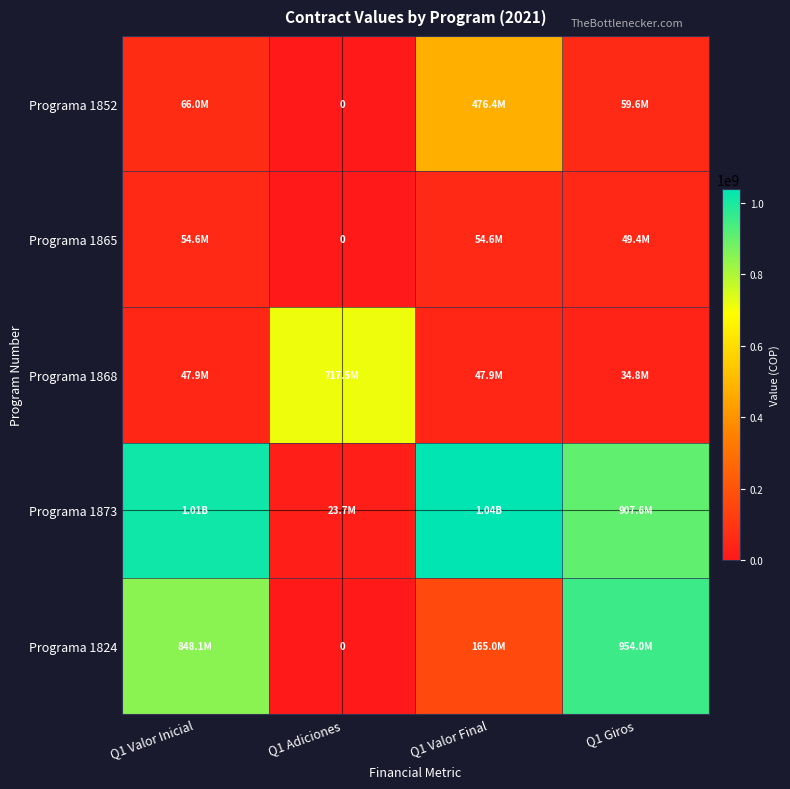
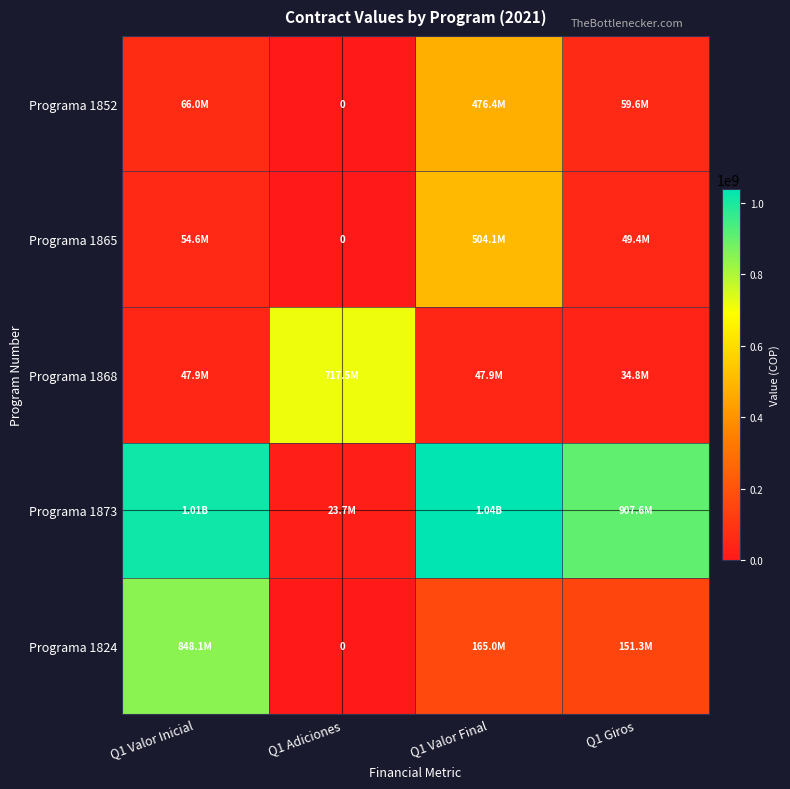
Programa 1865, Q1 Valor Final: 54.6M -> 504.1M
Programa 1824, Q1 Giros: 954.0M -> 151.3M
